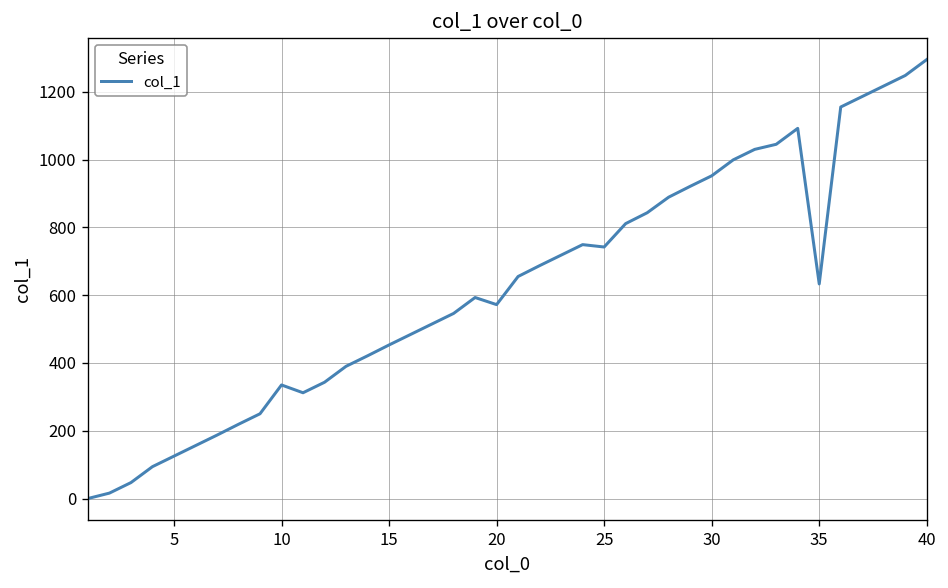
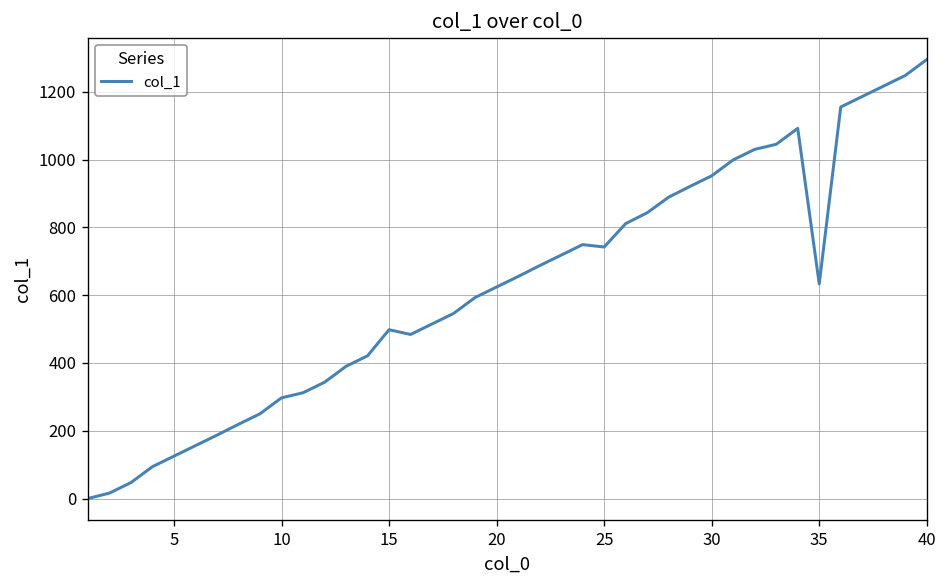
10: 340 -> 300
15: 450 -> 500
20: 570 -> 620
